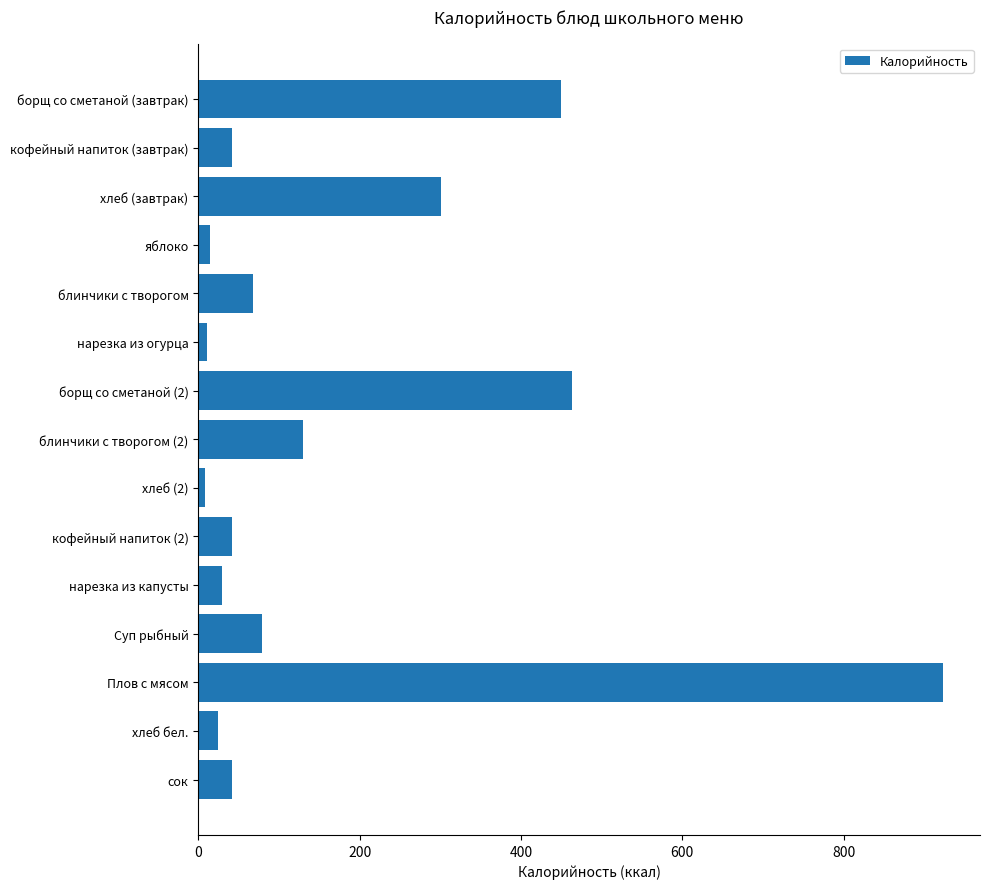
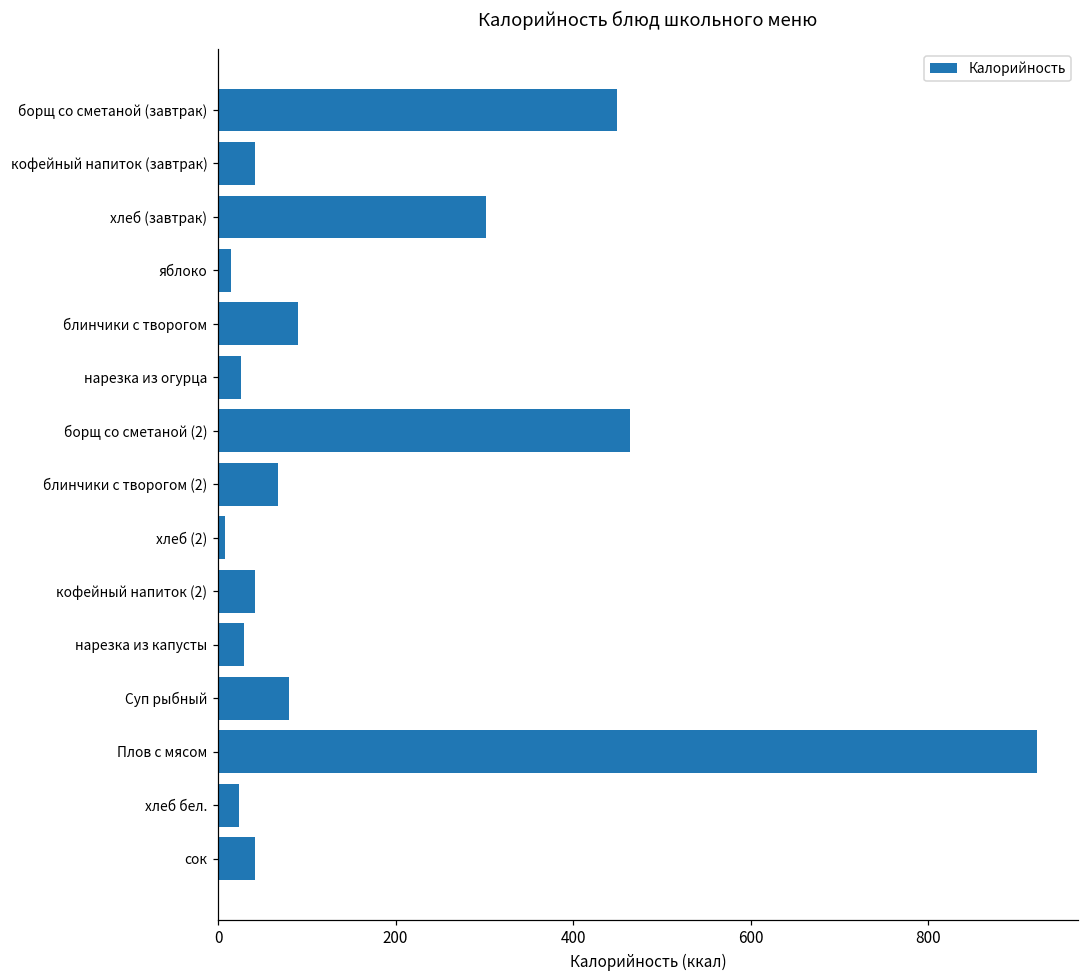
блинчики с творогом: 70 -> 90
нарезка из огурца: 10 -> 30
блинчики с творогом (2): 130 -> 70
